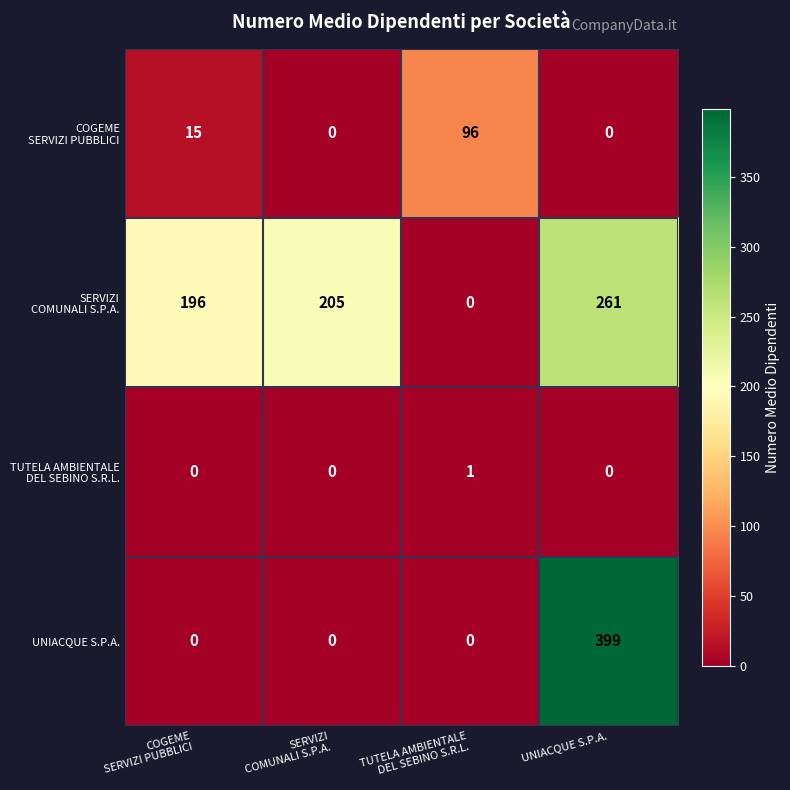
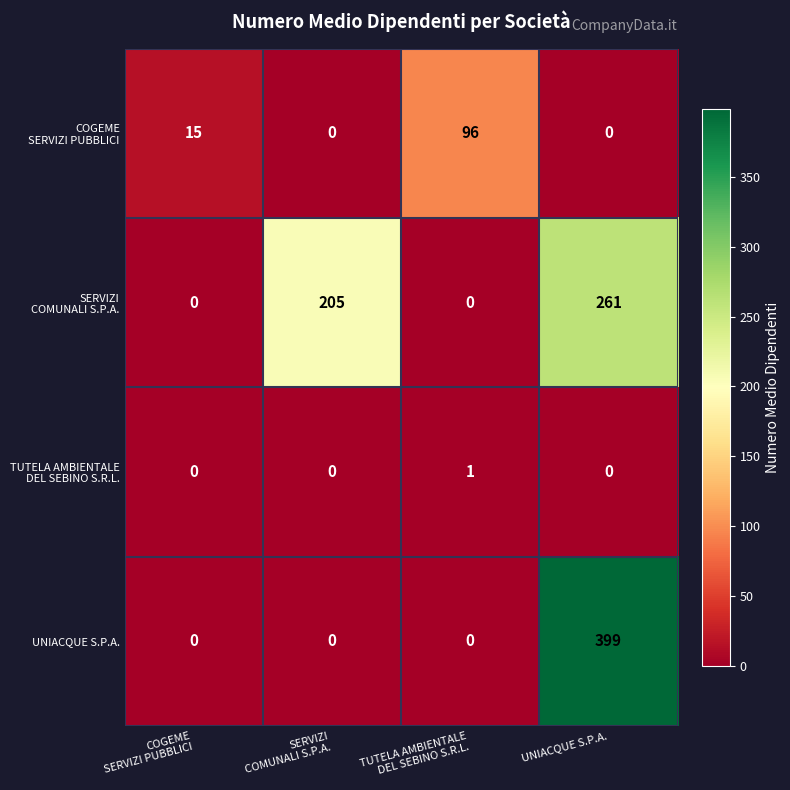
SERVIZI COMUNALI S.P.A., COGEME SERVIZI PUBBLICI: 196 -> 0
